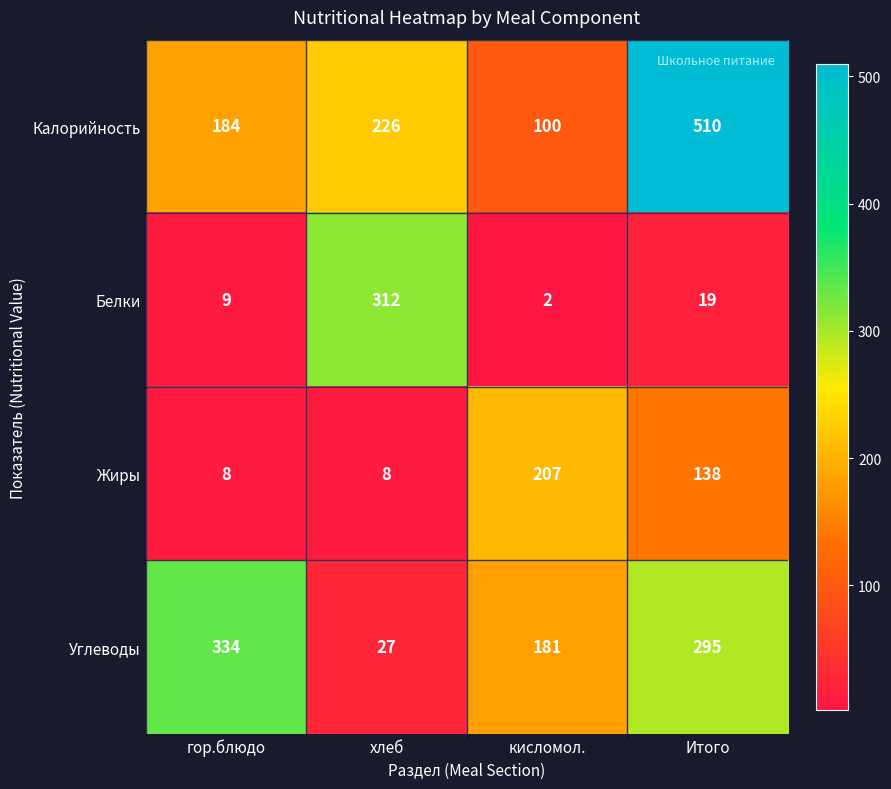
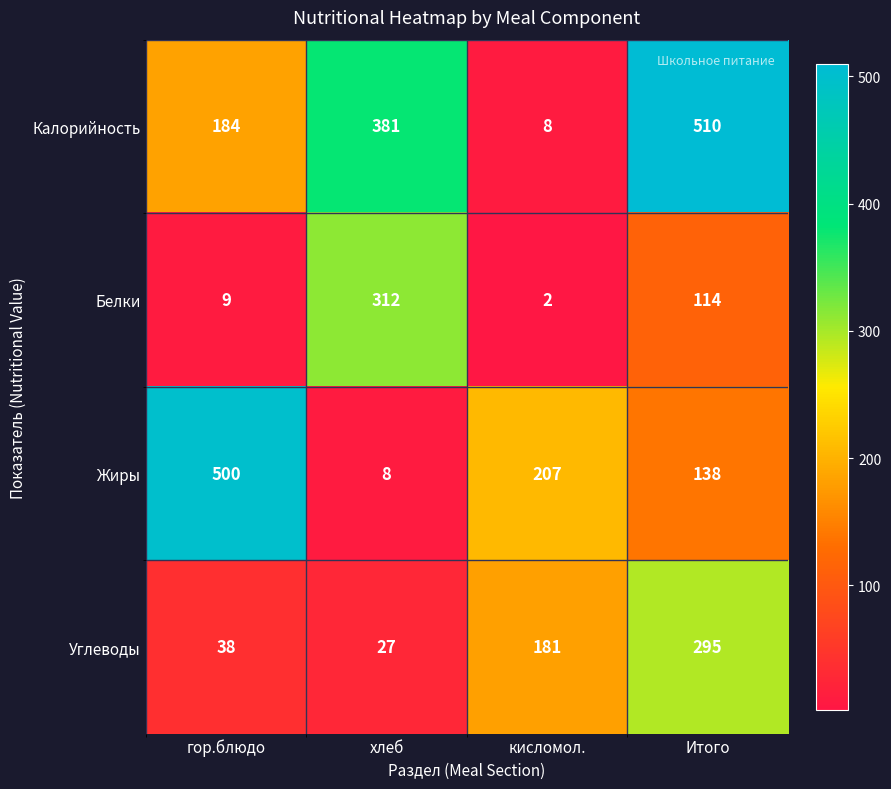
Калорийность, хлеб: 226 -> 381
Калорийность, кисломол.: 100 -> 8
Белки, Итого: 19 -> 114
Жиры, гор.блюдо: 8 -> 500
Углеводы, гор.блюдо: 334 -> 38
